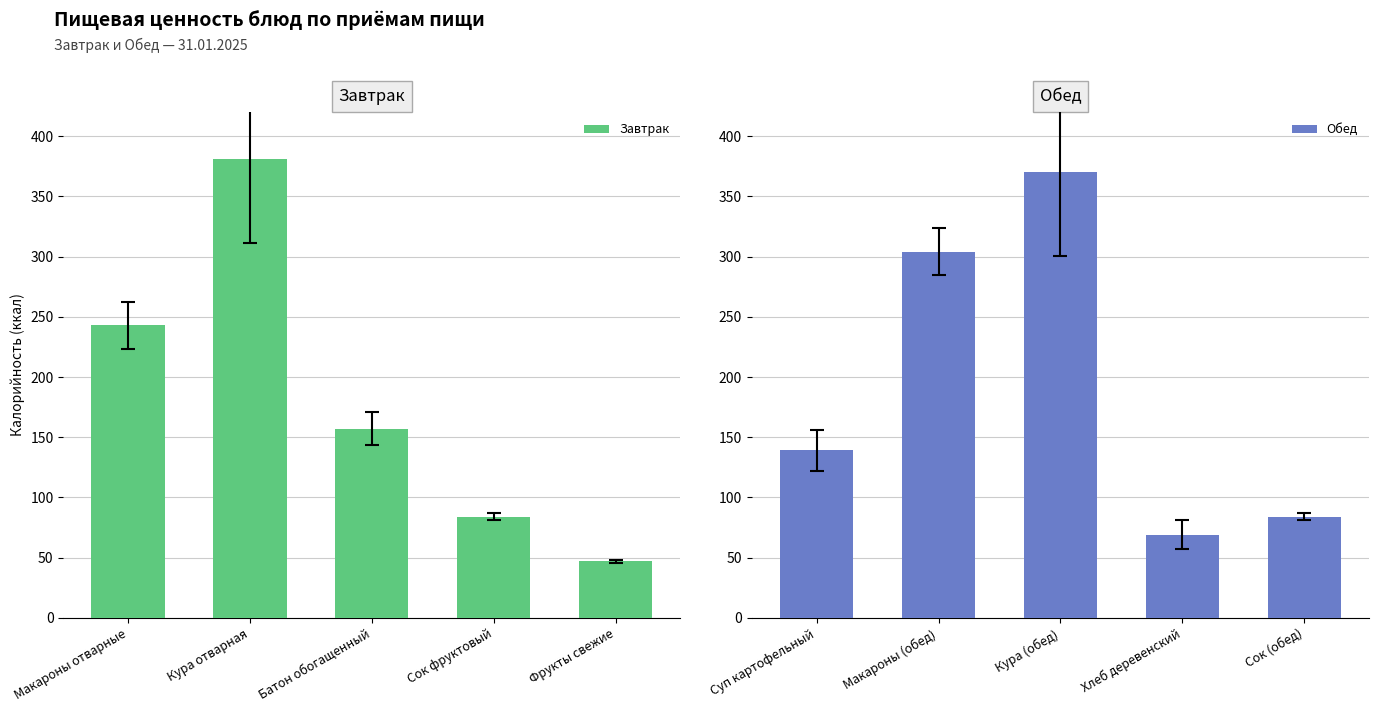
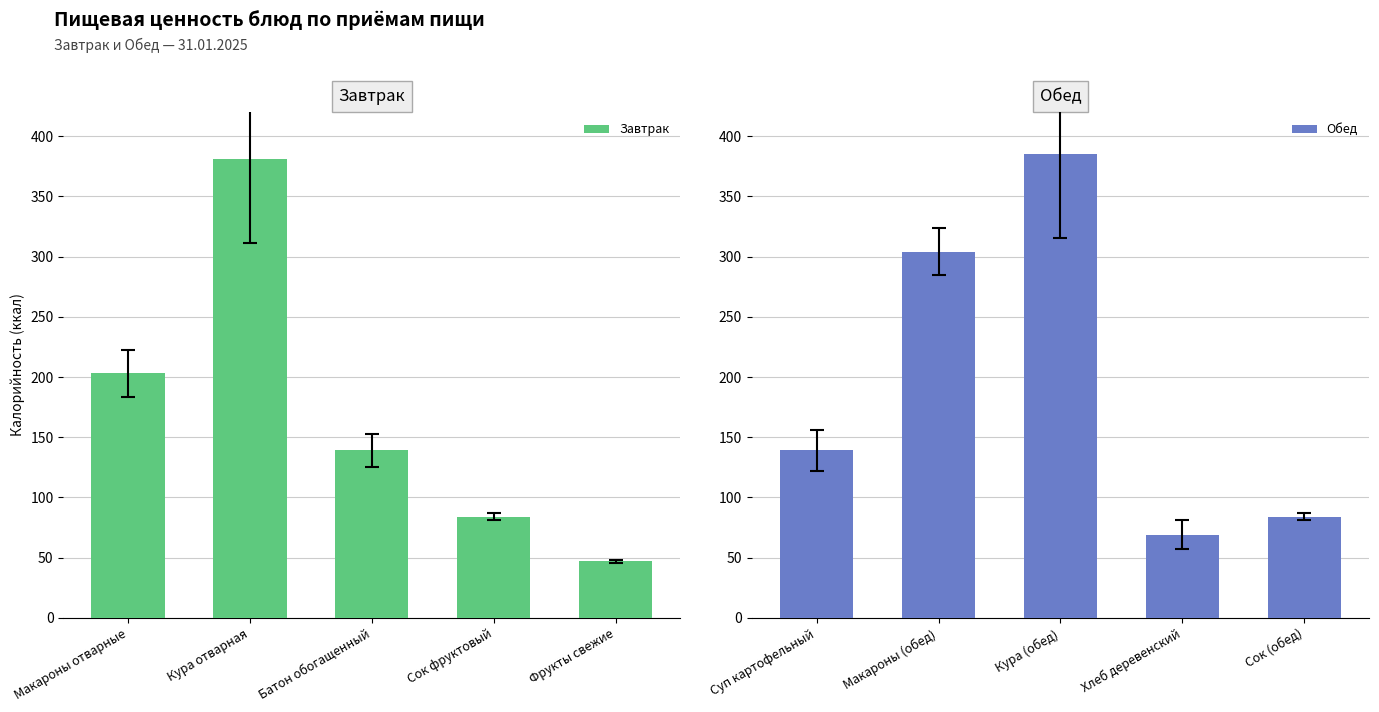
Завтрак, Завтрак, Макароны отварные: 243 -> 203
Завтрак, Завтрак, Батон обогащенный: 157 -> 139
Обед, Обед, Кура (обед): 370 -> 385
